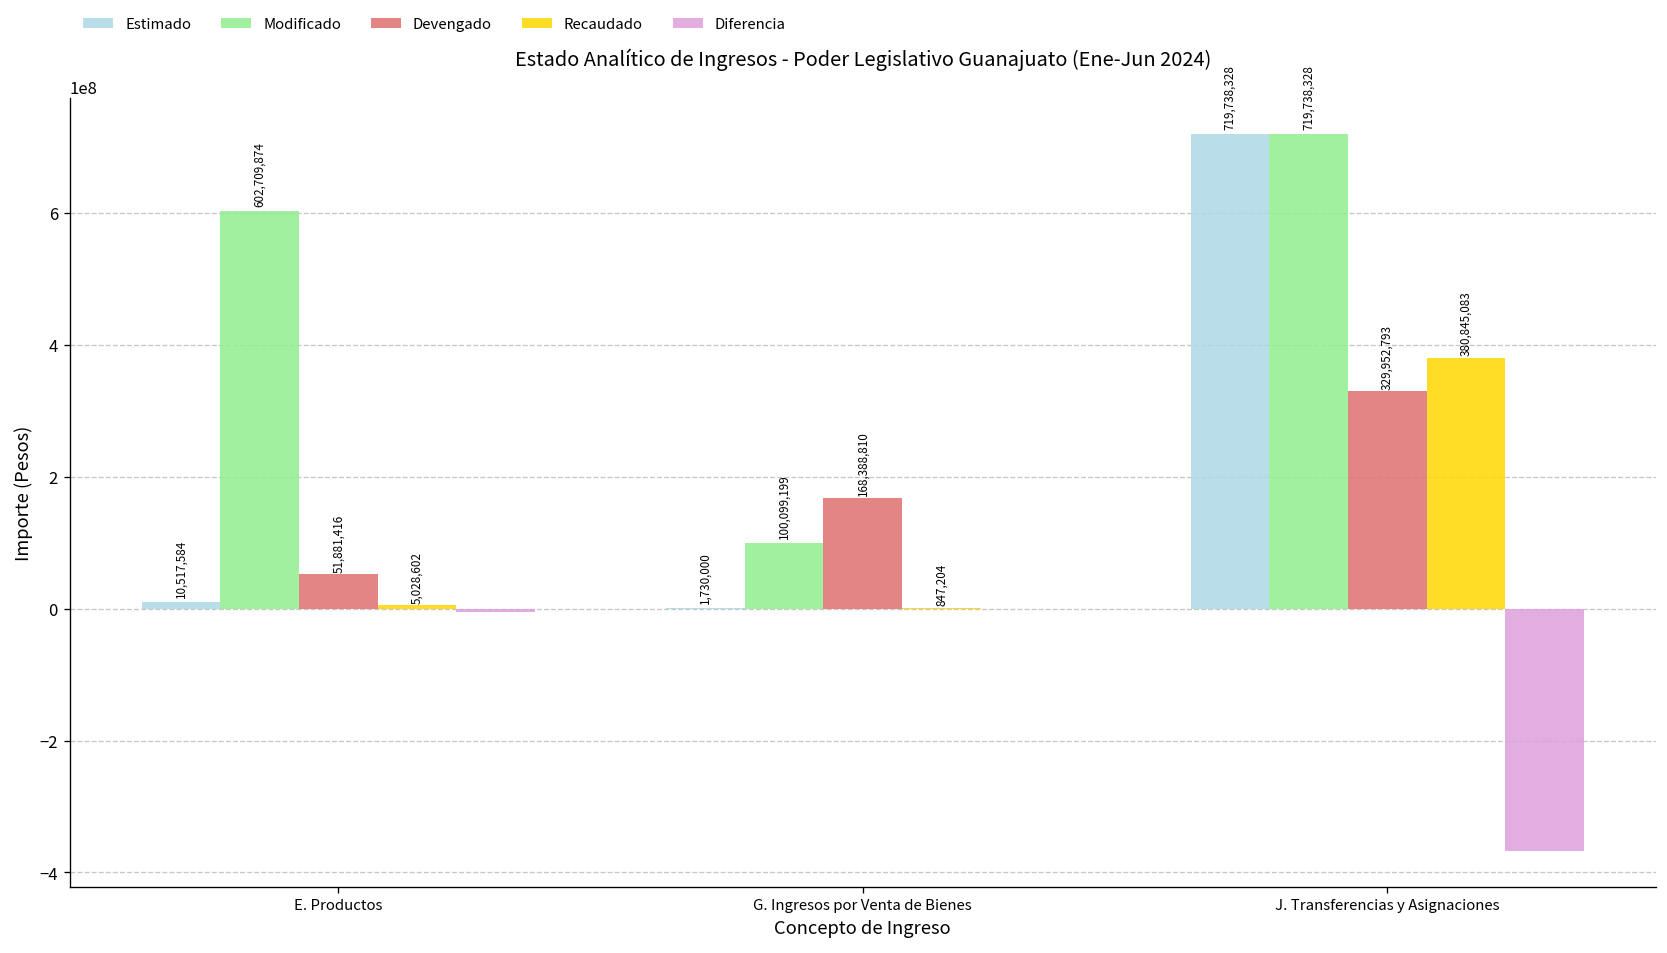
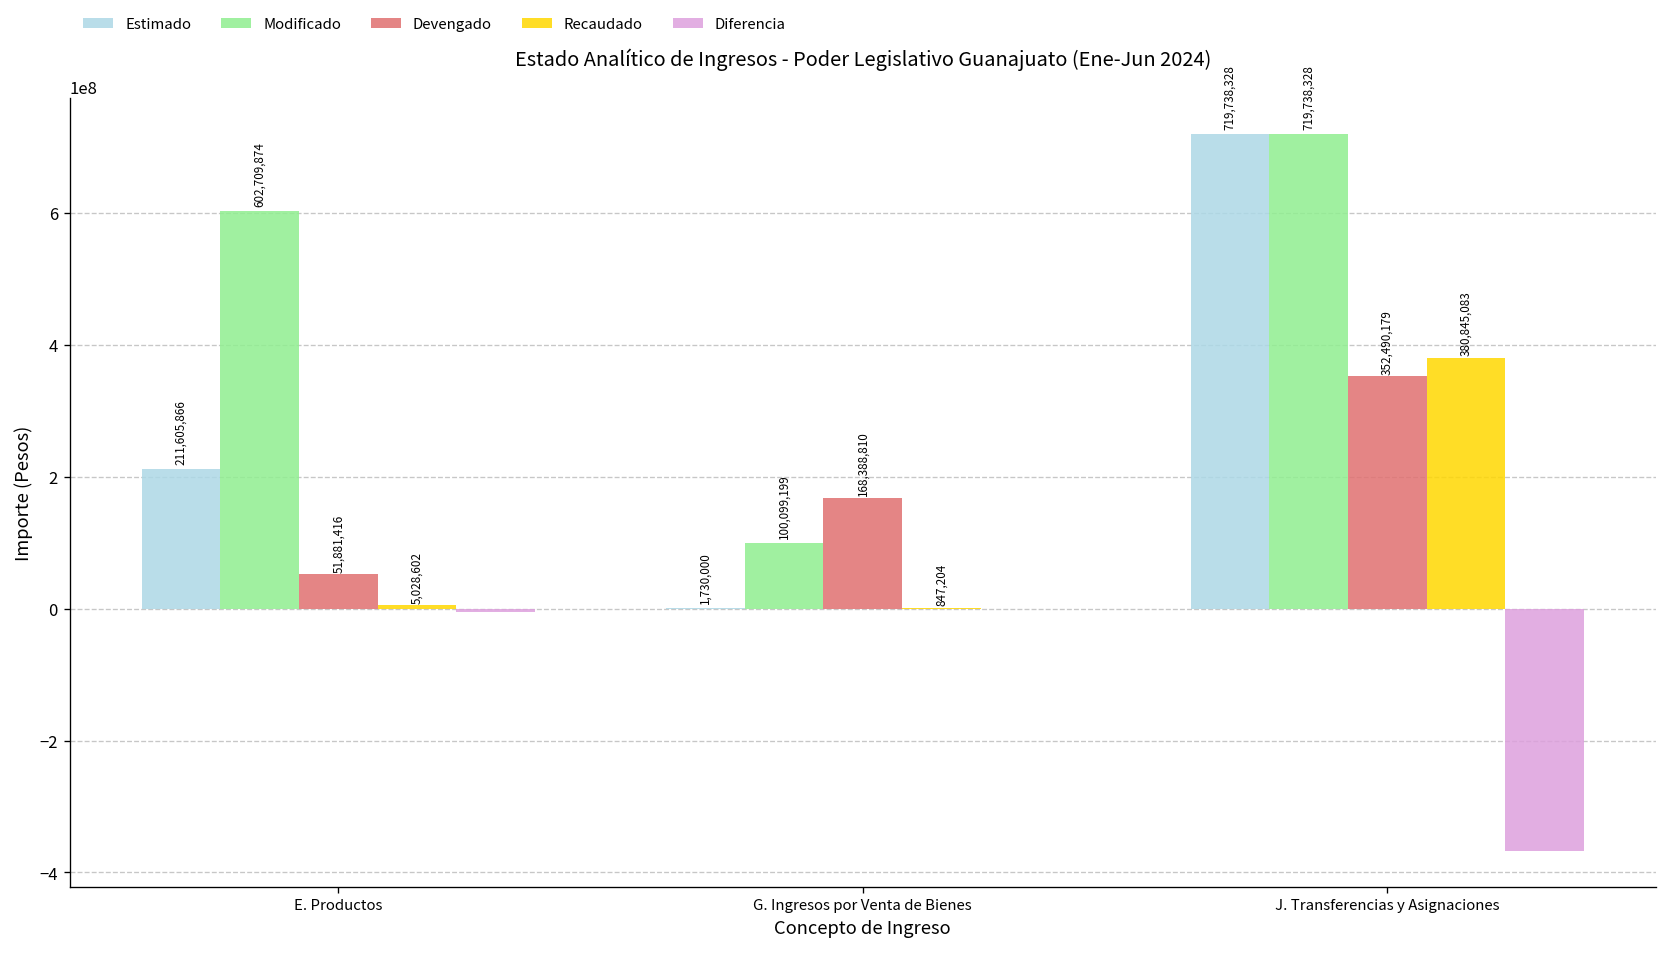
Estimado, E. Productos: 10,517,584 -> 211,605,866
Devengado, J. Transferencias y Asignaciones: 329,952,793 -> 352,490,179
